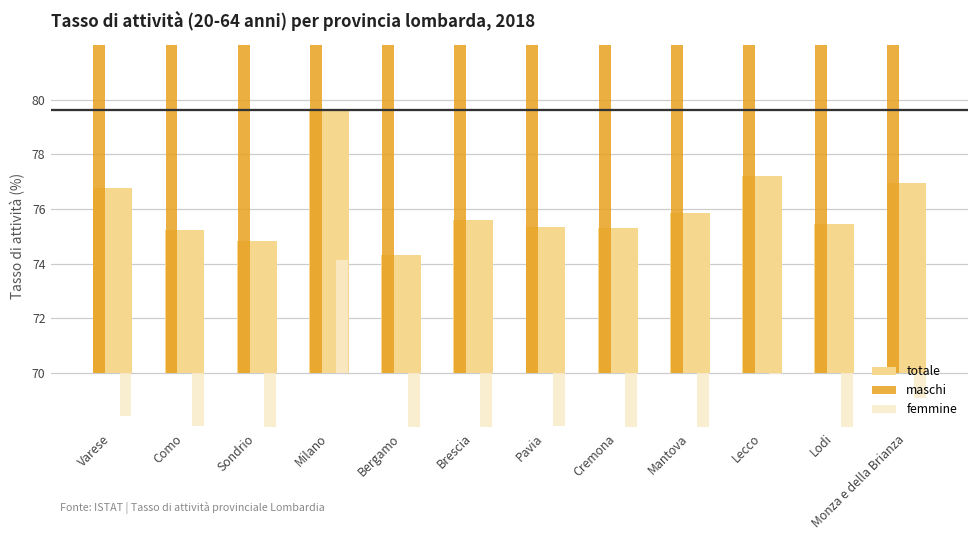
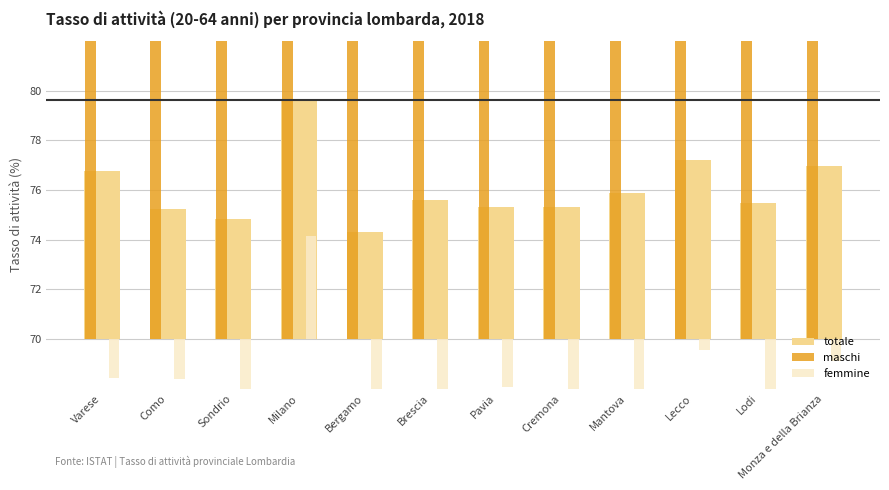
femmine, Como: 68.0 -> 68.4
femmine, Lecco: 70.0 -> 69.5
